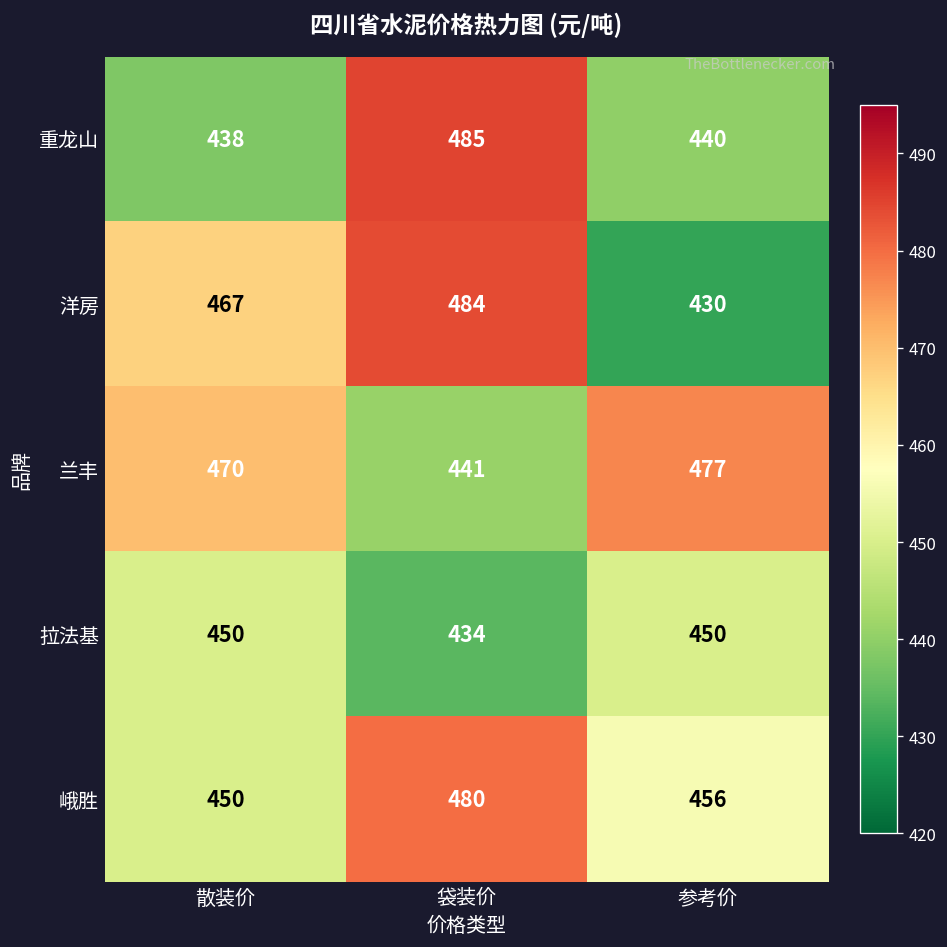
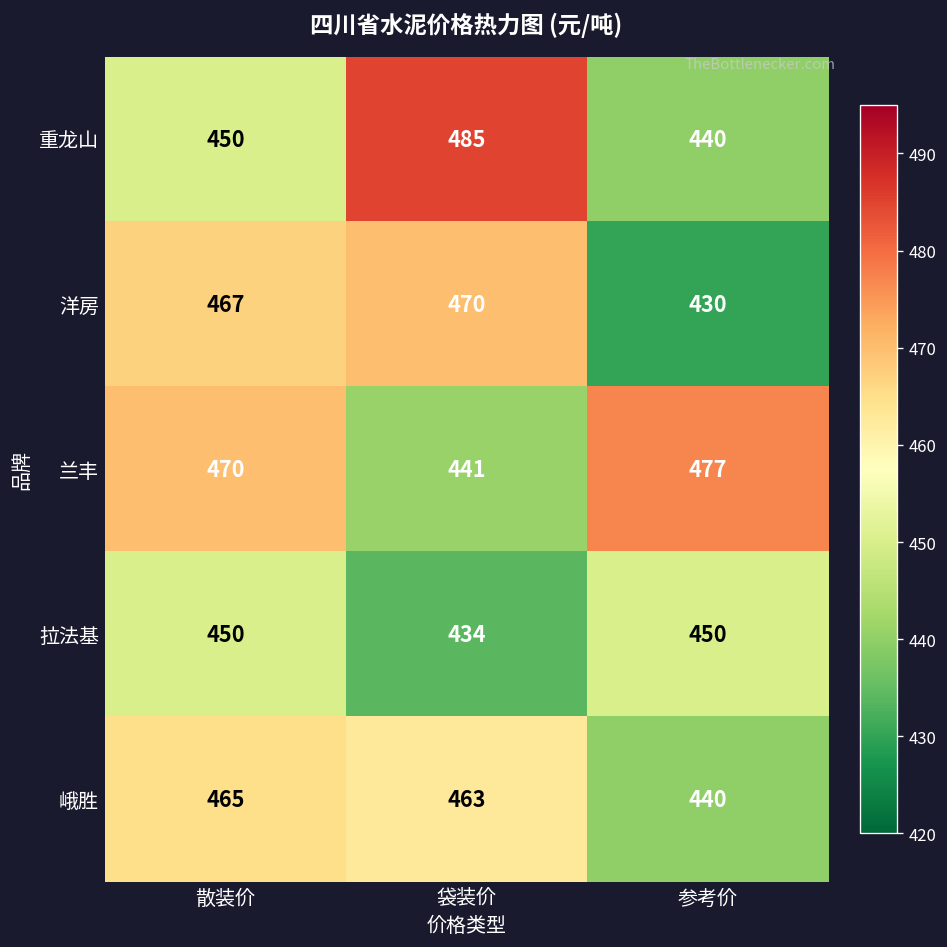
重龙山, 散装价: 438 -> 450
洋房, 袋装价: 484 -> 470
峨胜, 散装价: 450 -> 465
峨胜, 袋装价: 480 -> 463
峨胜, 参考价: 456 -> 440
